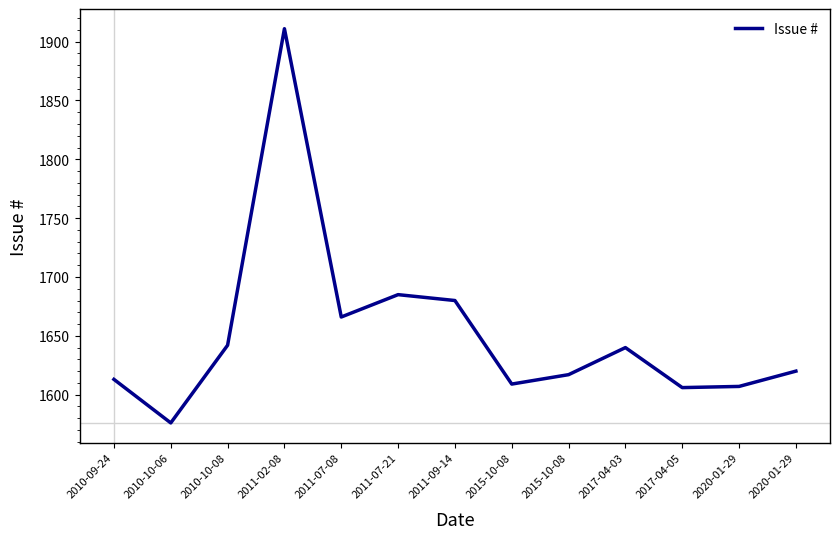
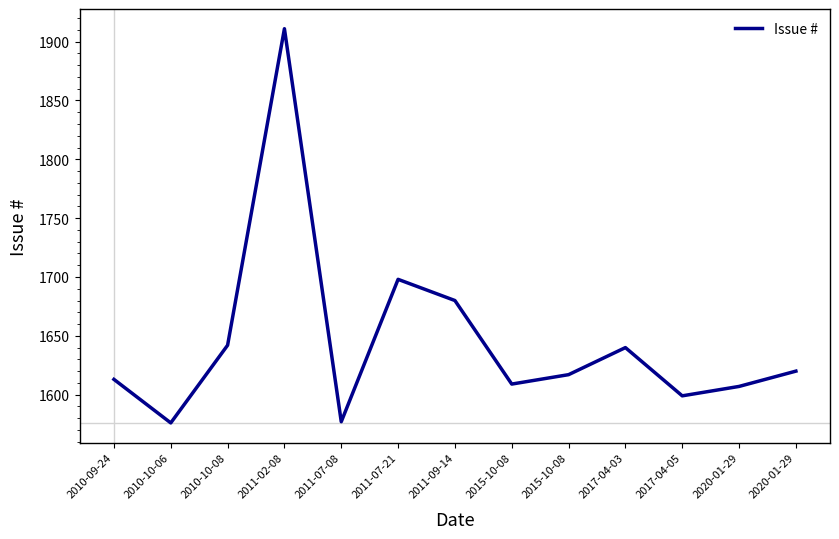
2011-07-08: 1666 -> 1577
2011-07-21: 1685 -> 1698
2017-04-05: 1606 -> 1599
